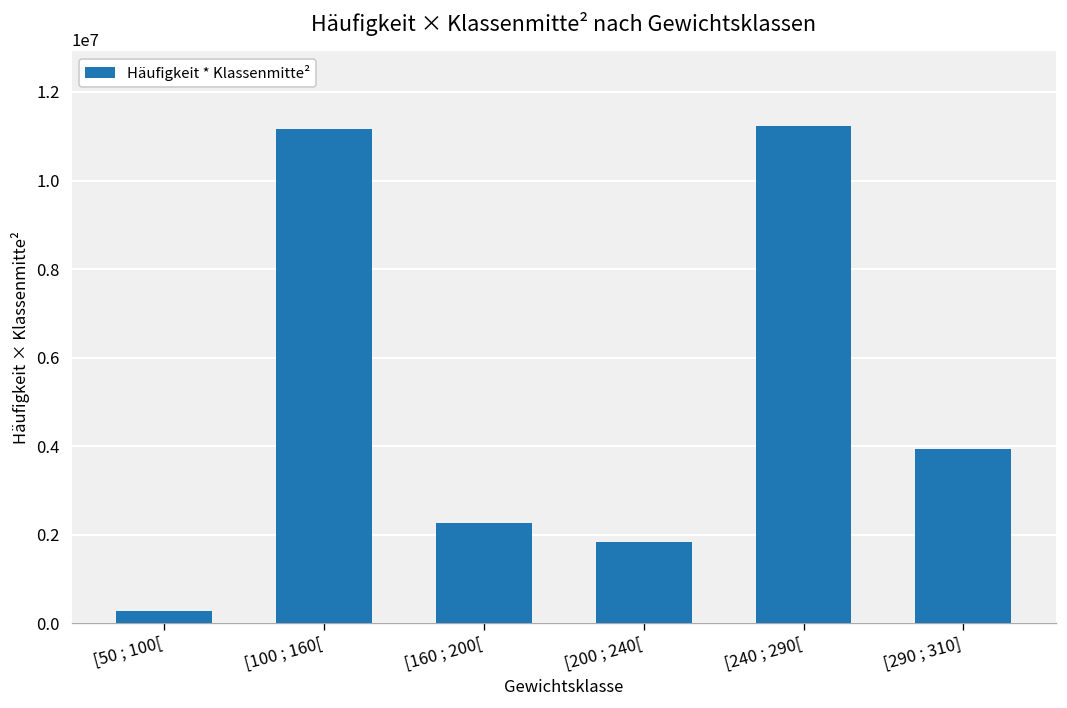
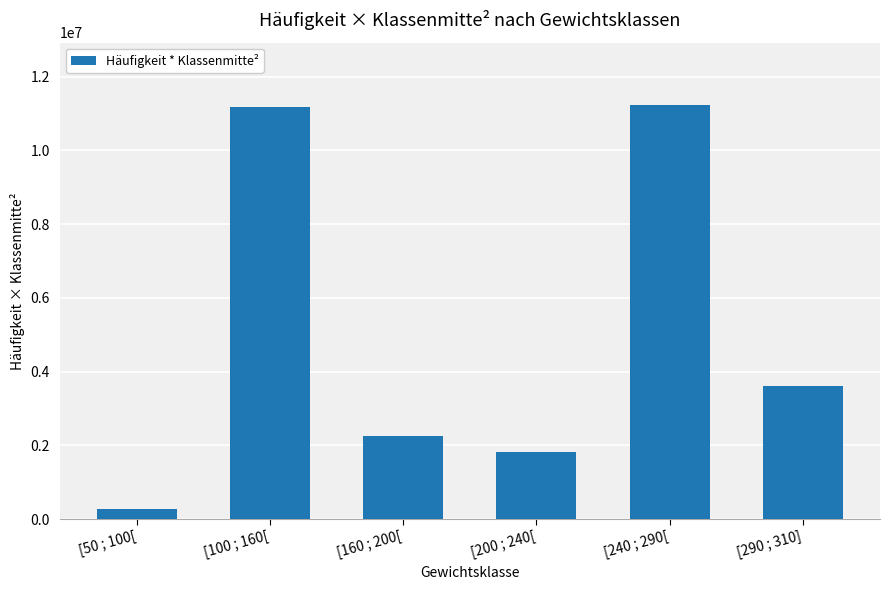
[290 ; 310]: 3900000 -> 3600000
